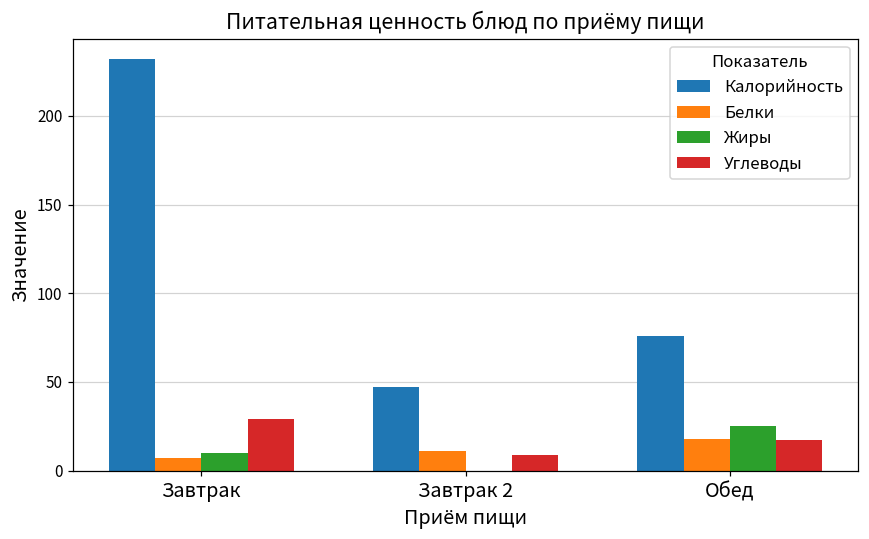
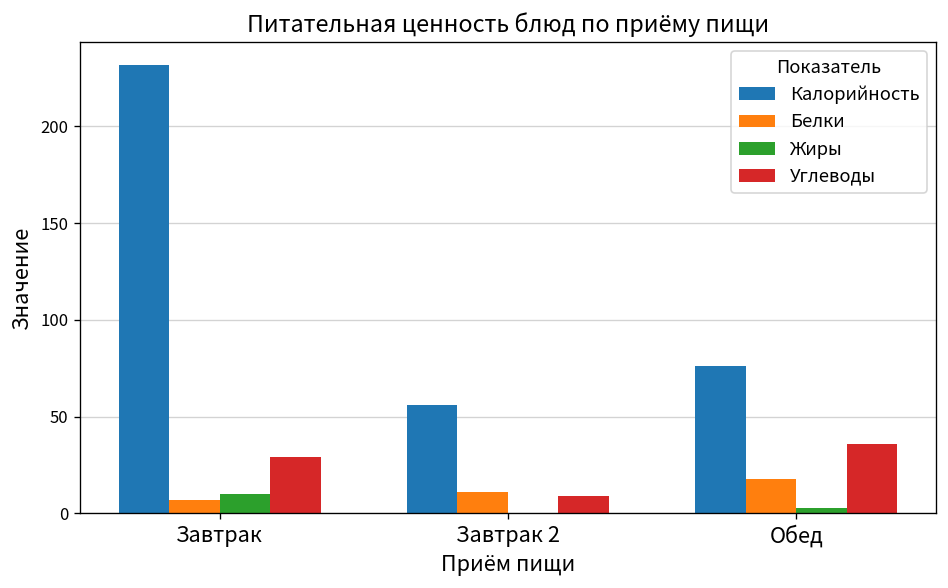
Калорийность, Завтрак 2: 47 -> 56
Жиры, Обед: 25 -> 3
Углеводы, Обед: 17 -> 36
